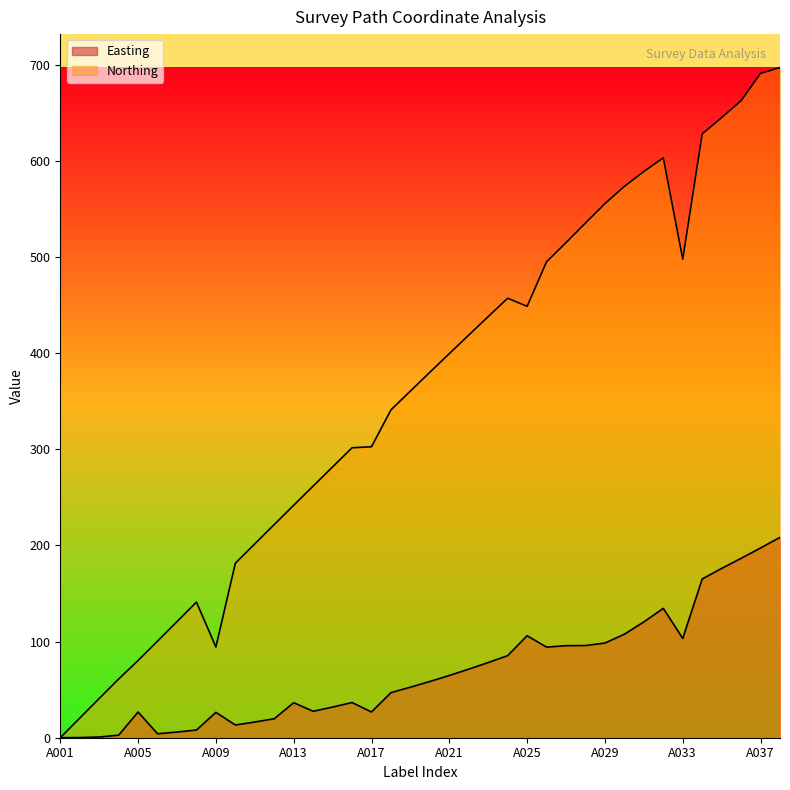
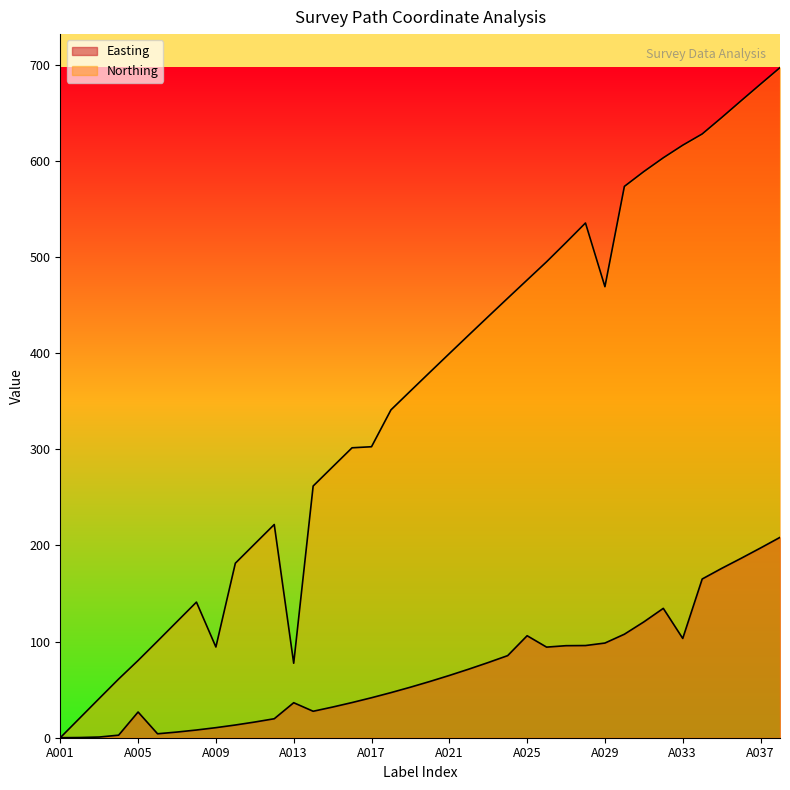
Easting, A009: 30 -> 10
Northing, A013: 240 -> 80
Easting, A017: 30 -> 40
Northing, A025: 450 -> 480
Northing, A029: 560 -> 470
Northing, A033: 500 -> 620
Northing, A037: 690 -> 680
